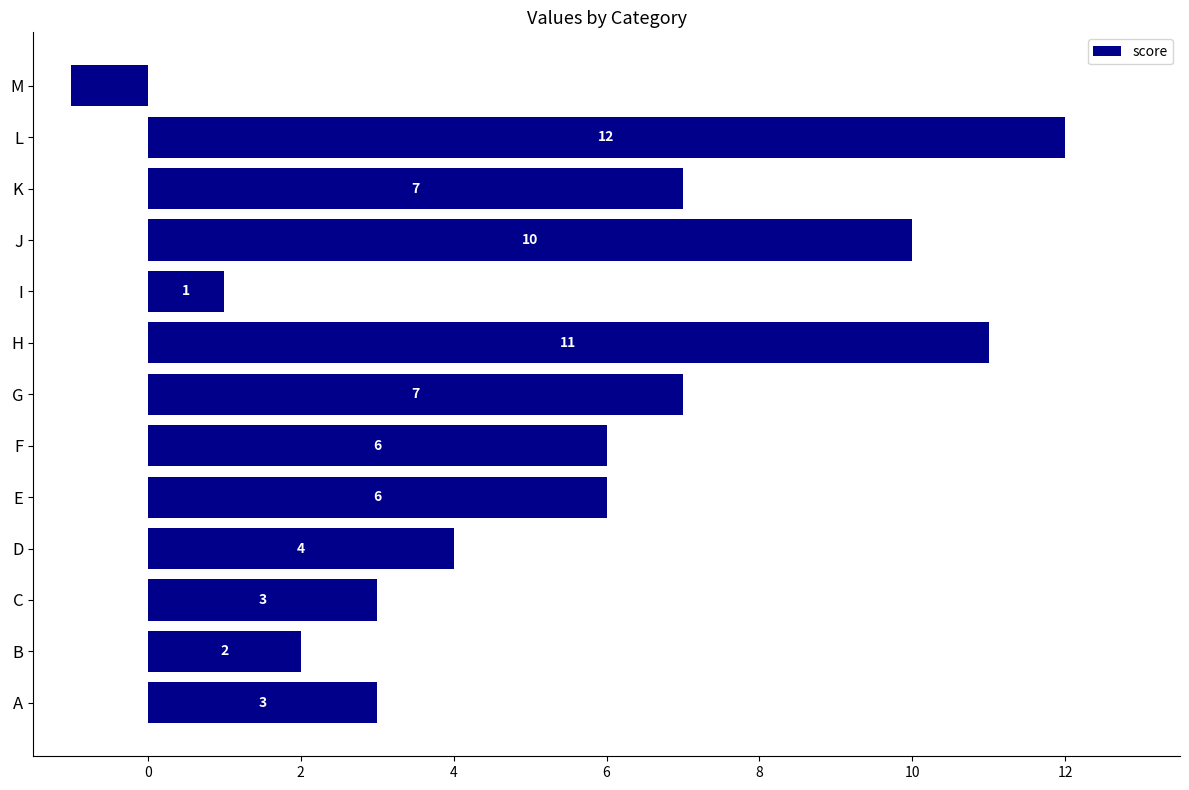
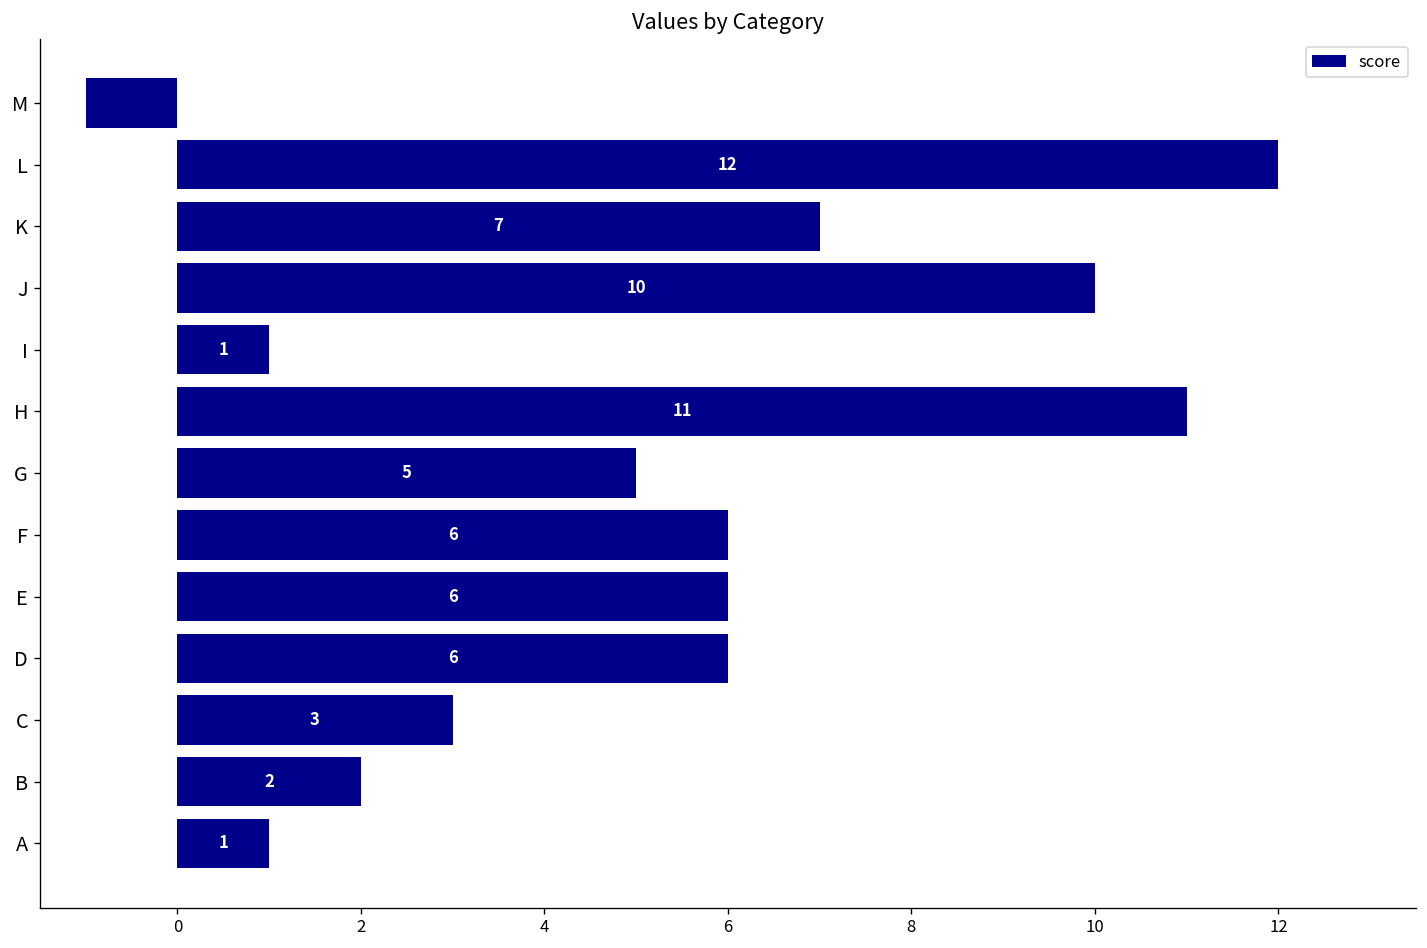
G: 7 -> 5
D: 4 -> 6
A: 3 -> 1
